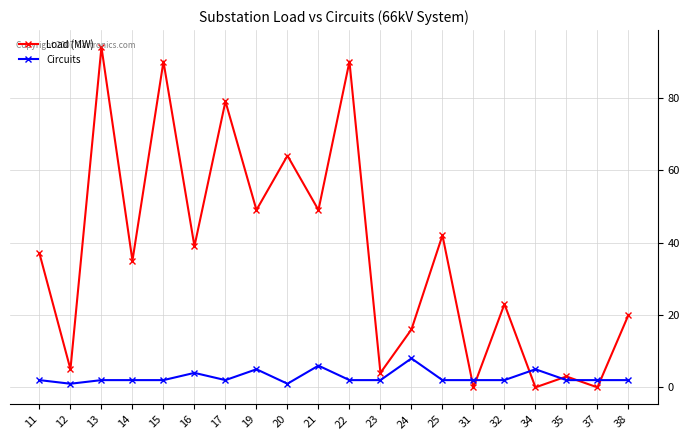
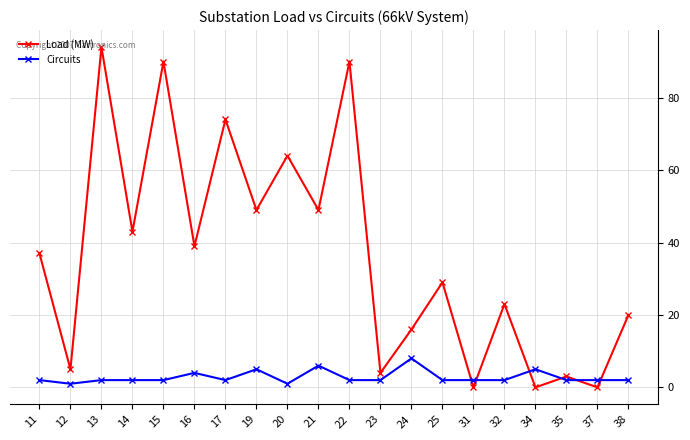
Load (MW), 14: 35 -> 43
Load (MW), 17: 79 -> 74
Load (MW), 25: 42 -> 29
